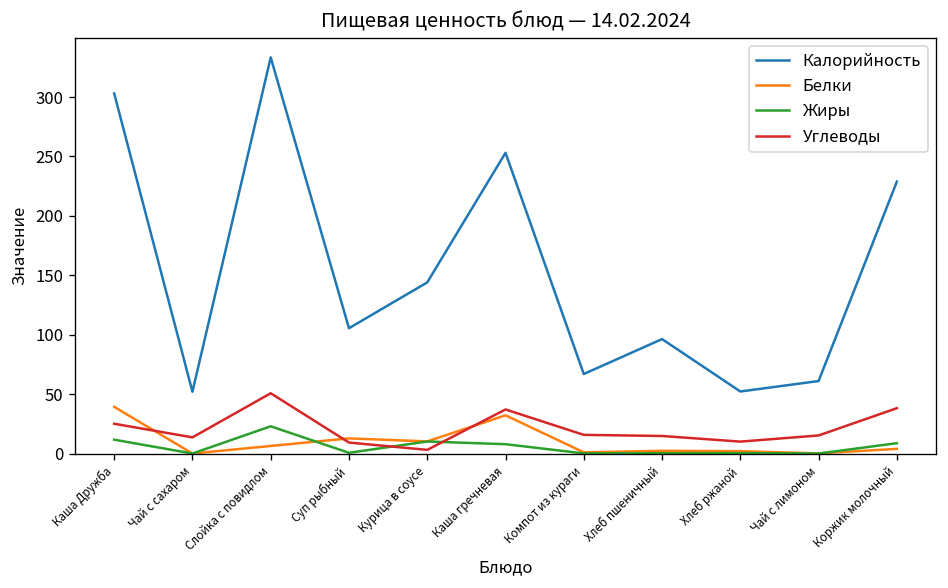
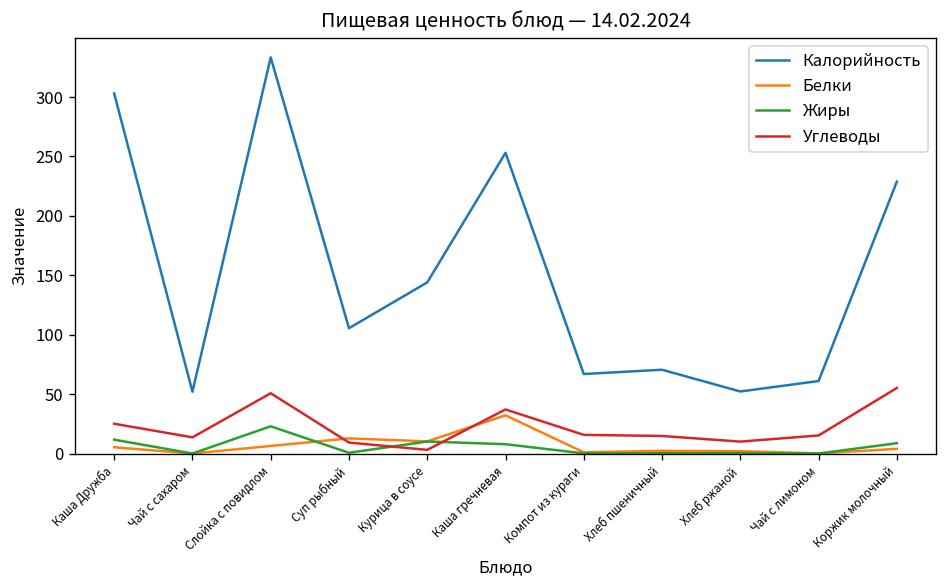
Белки, Каша Дружба: 40 -> 10
Калорийность, Хлеб пшеничный: 100 -> 70
Углеводы, Коржик молочный: 40 -> 60
